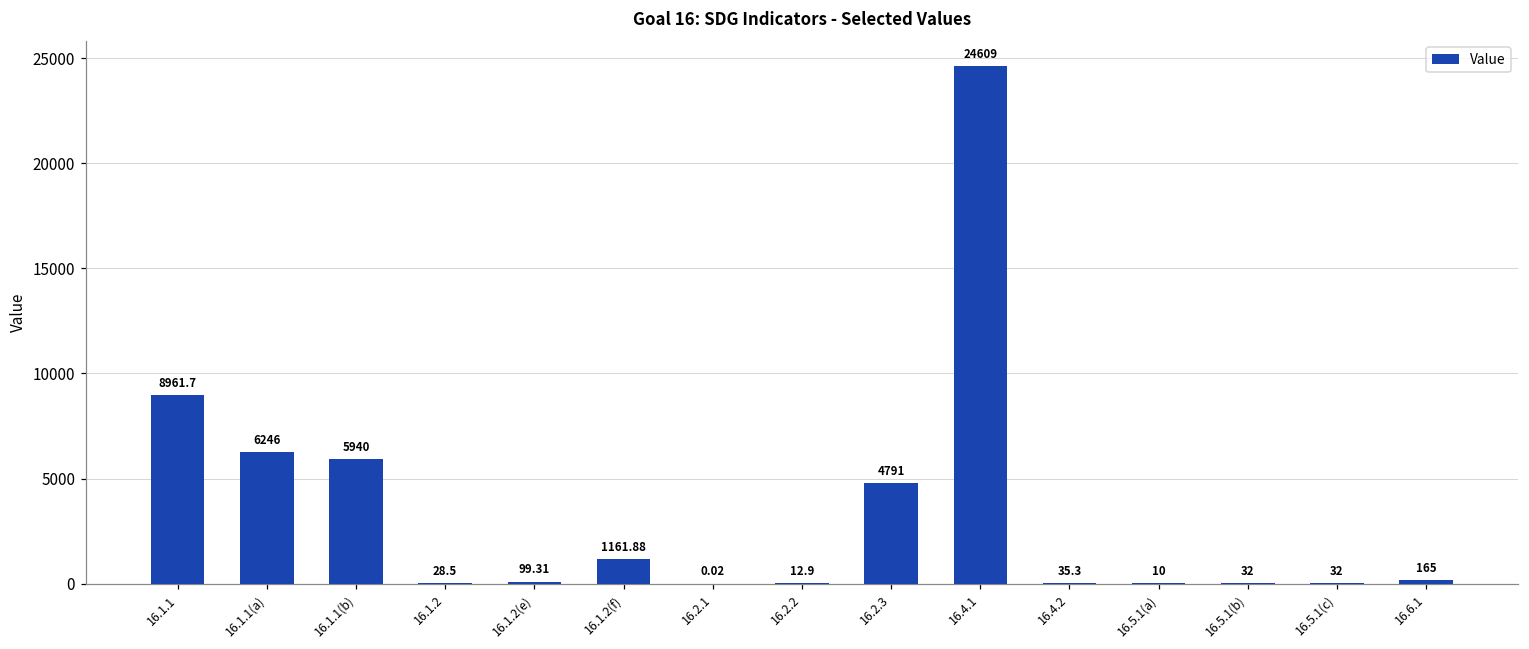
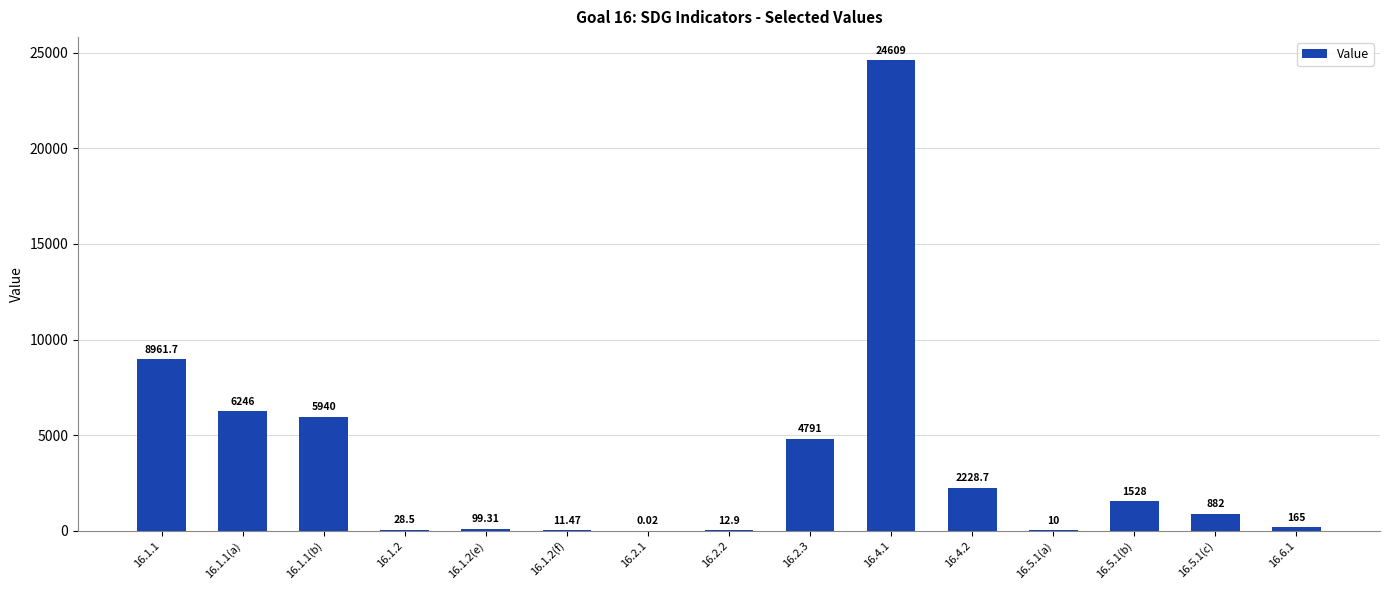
16.1.2(f): 1161.88 -> 11.47
16.4.2: 35.3 -> 2228.7
16.5.1(b): 32 -> 1528
16.5.1(c): 32 -> 882
